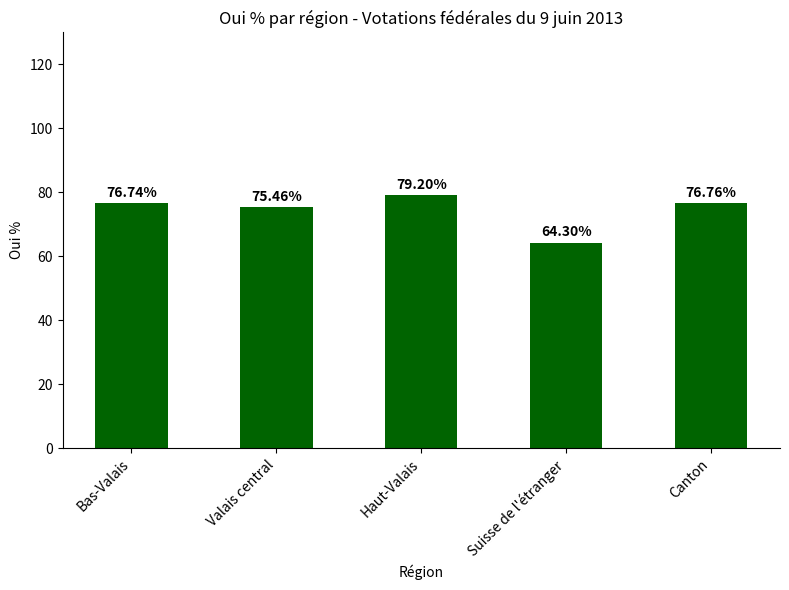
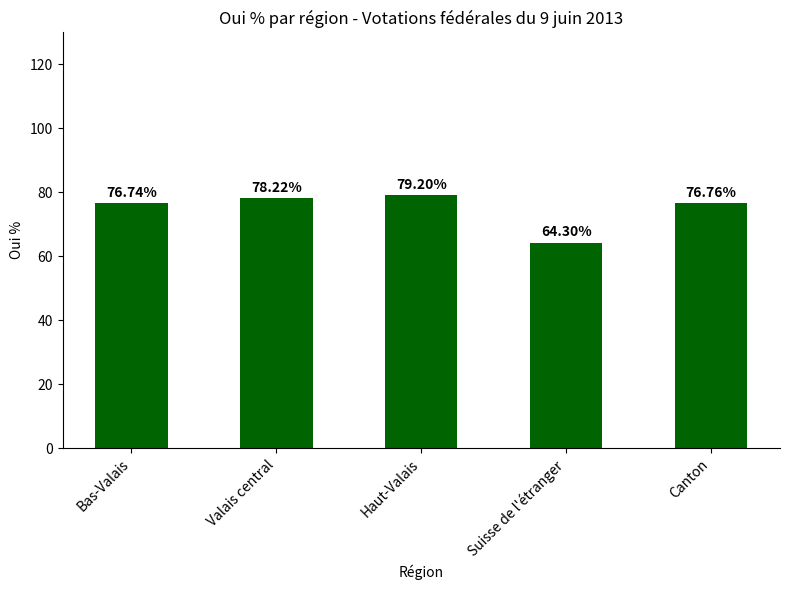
Valais central: 75.46% -> 78.22%
